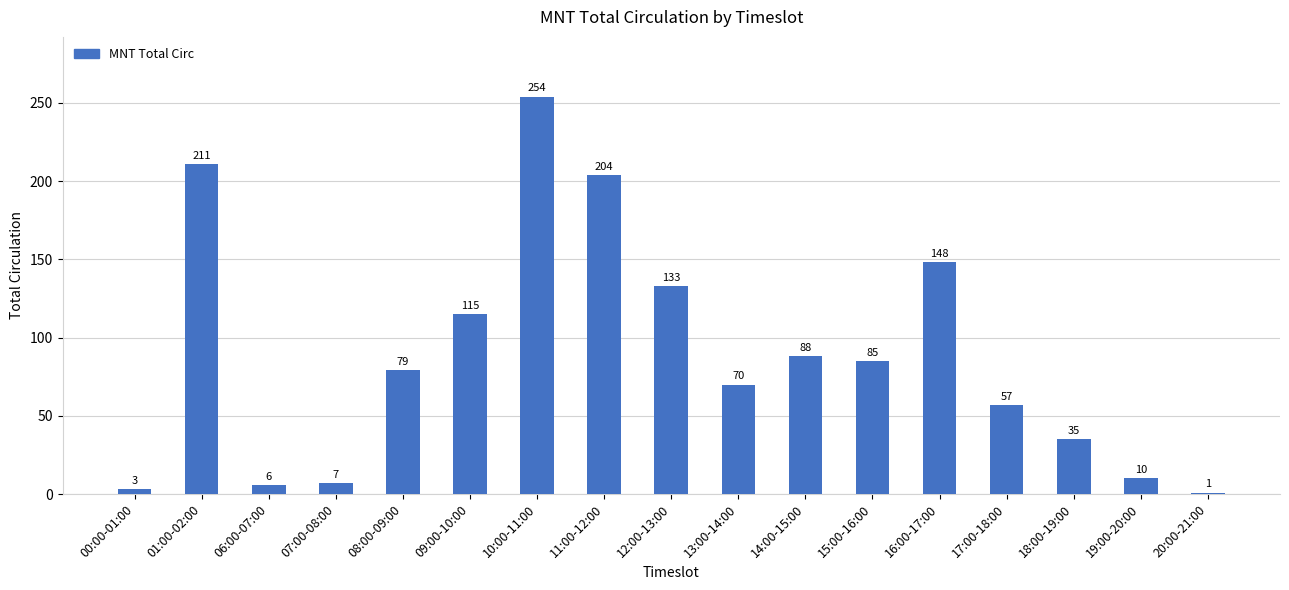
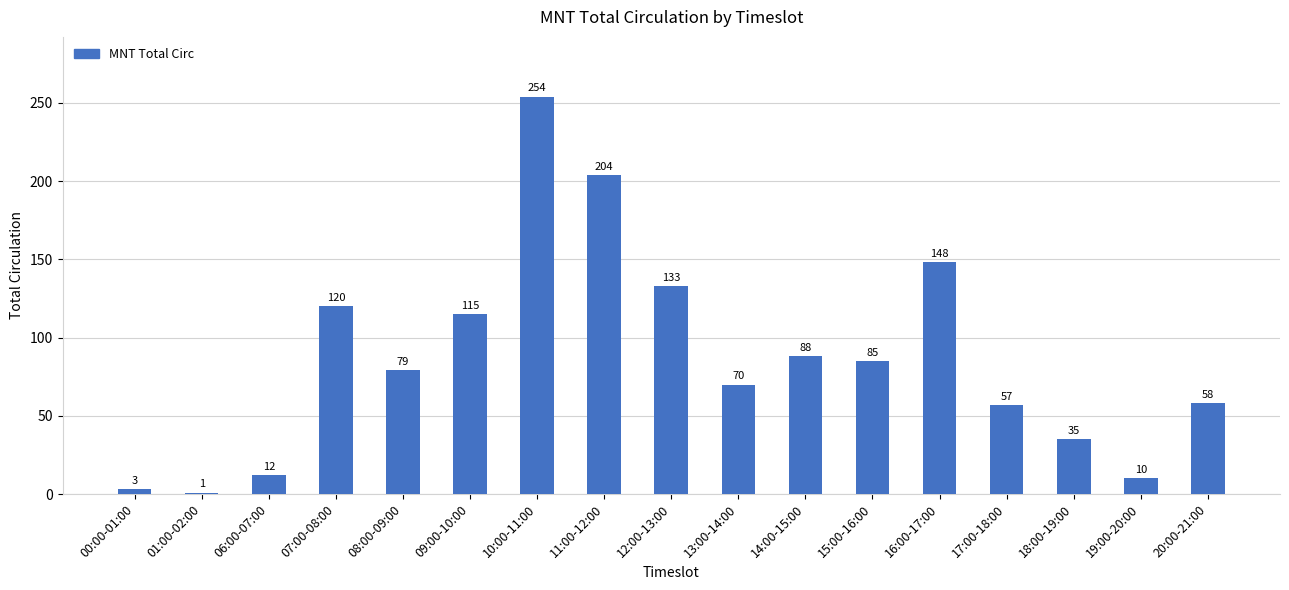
01:00-02:00: 211 -> 1
06:00-07:00: 6 -> 12
07:00-08:00: 7 -> 120
20:00-21:00: 1 -> 58
